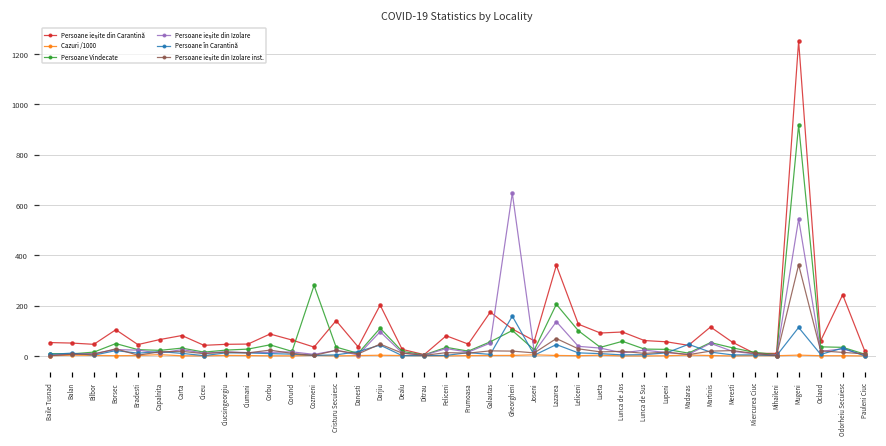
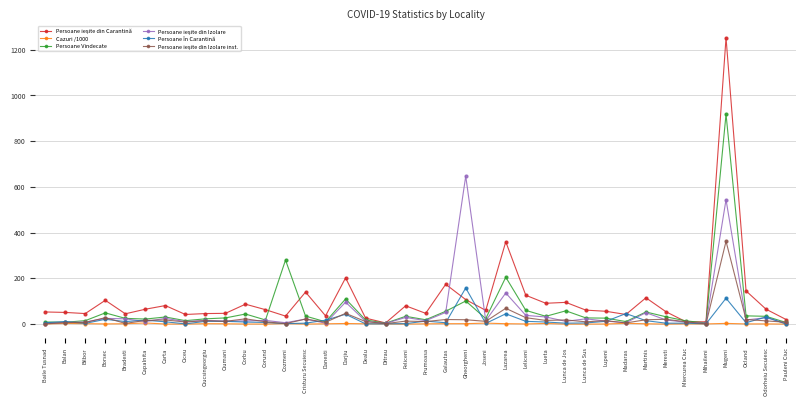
Persoane Vindecate, Leliceni: 100 -> 60
Persoane ieșite din Carantină, Ocland: 60 -> 150
Persoane ieșite din Carantină, Odorheiu Secuiesc: 240 -> 70
